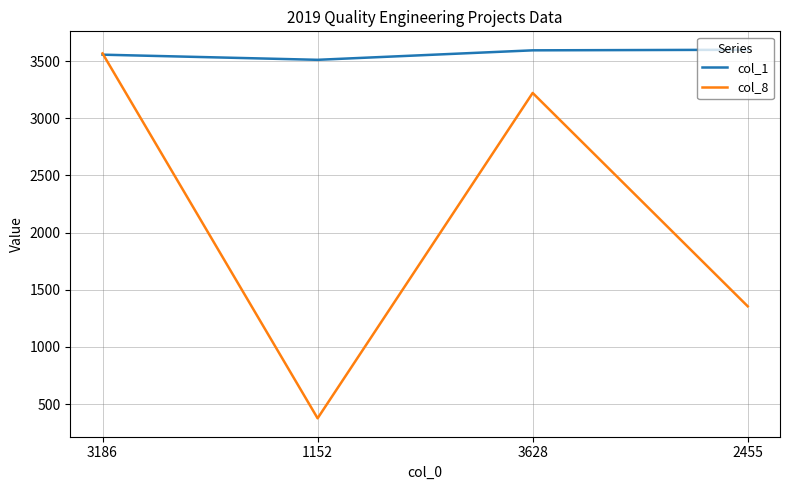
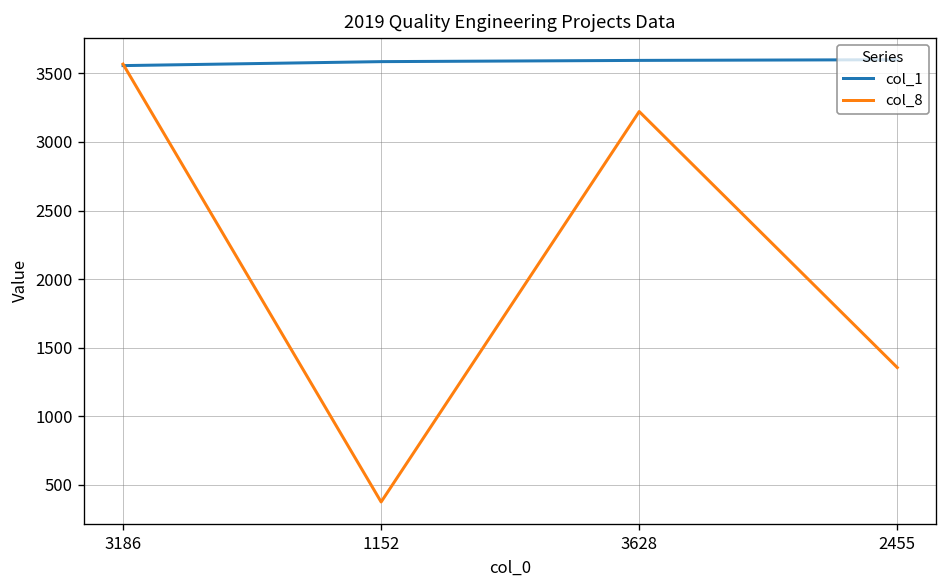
col_1, 1152: 3510 -> 3590
